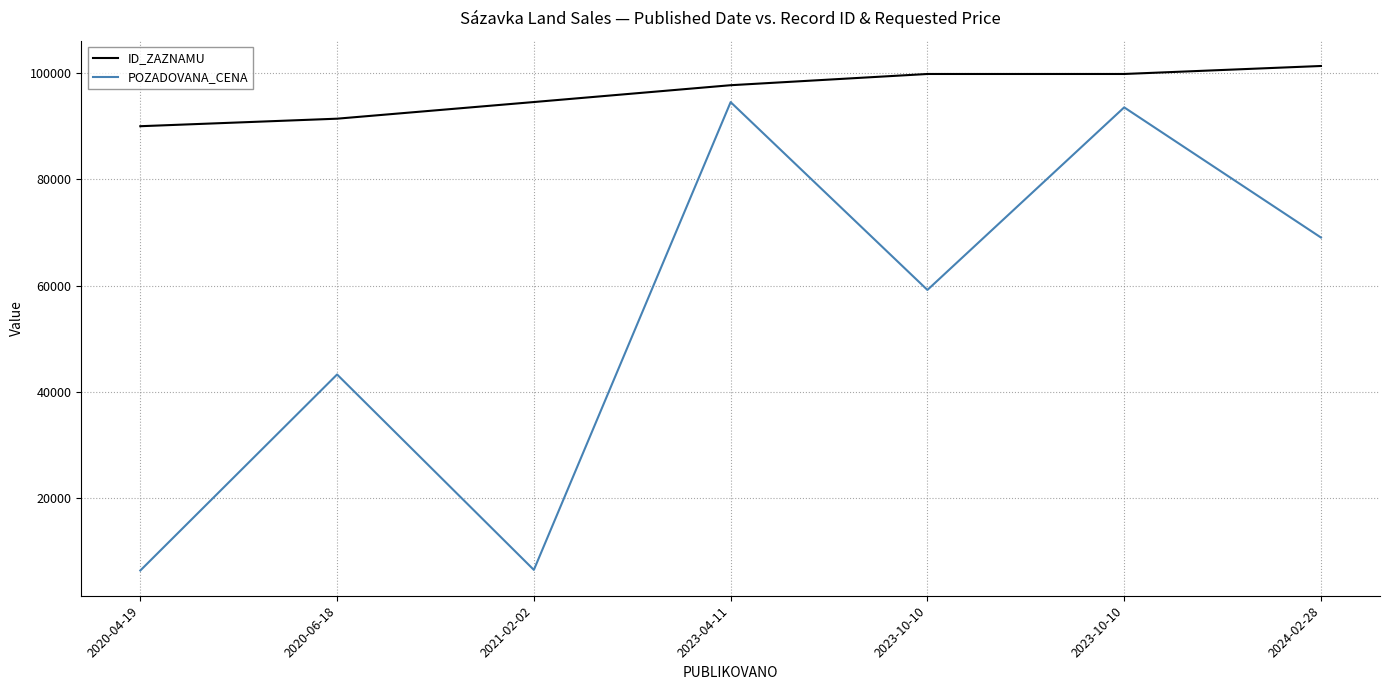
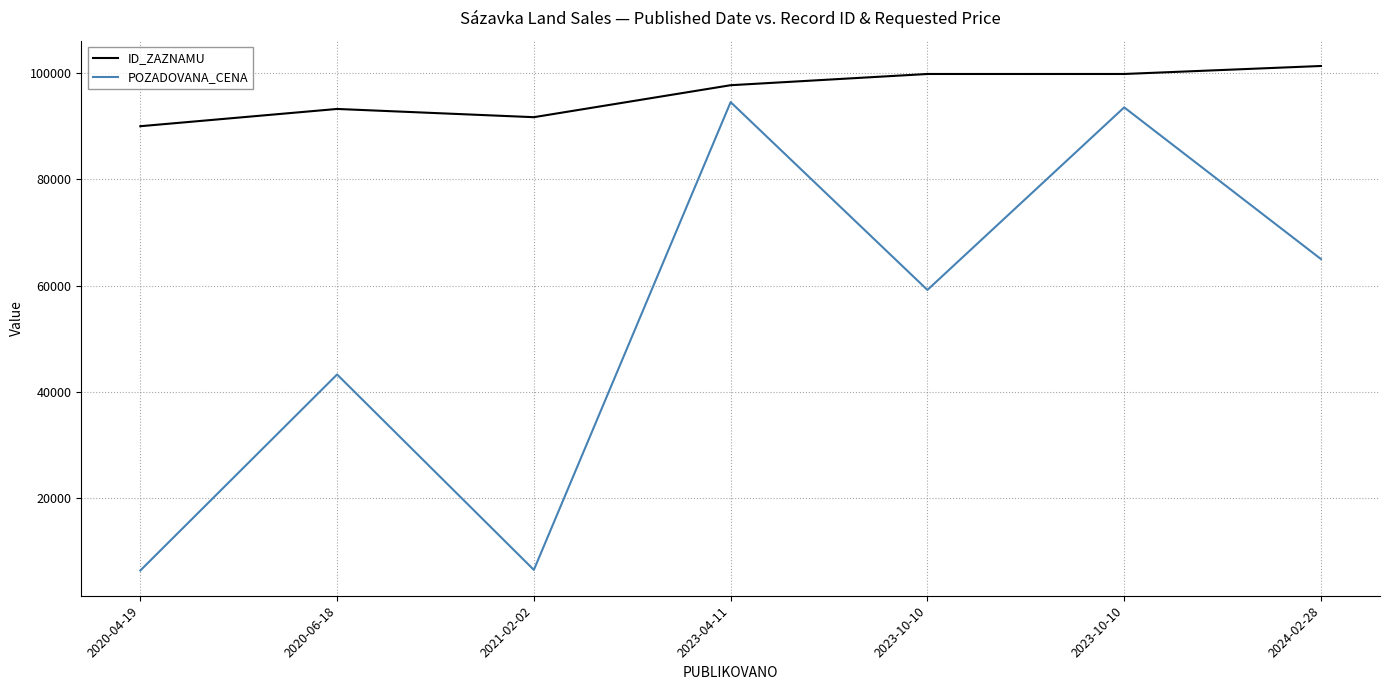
ID_ZAZNAMU, 2020-06-18: 91000 -> 93000
ID_ZAZNAMU, 2021-02-02: 95000 -> 92000
POZADOVANA_CENA, 2024-02-28: 69000 -> 65000
